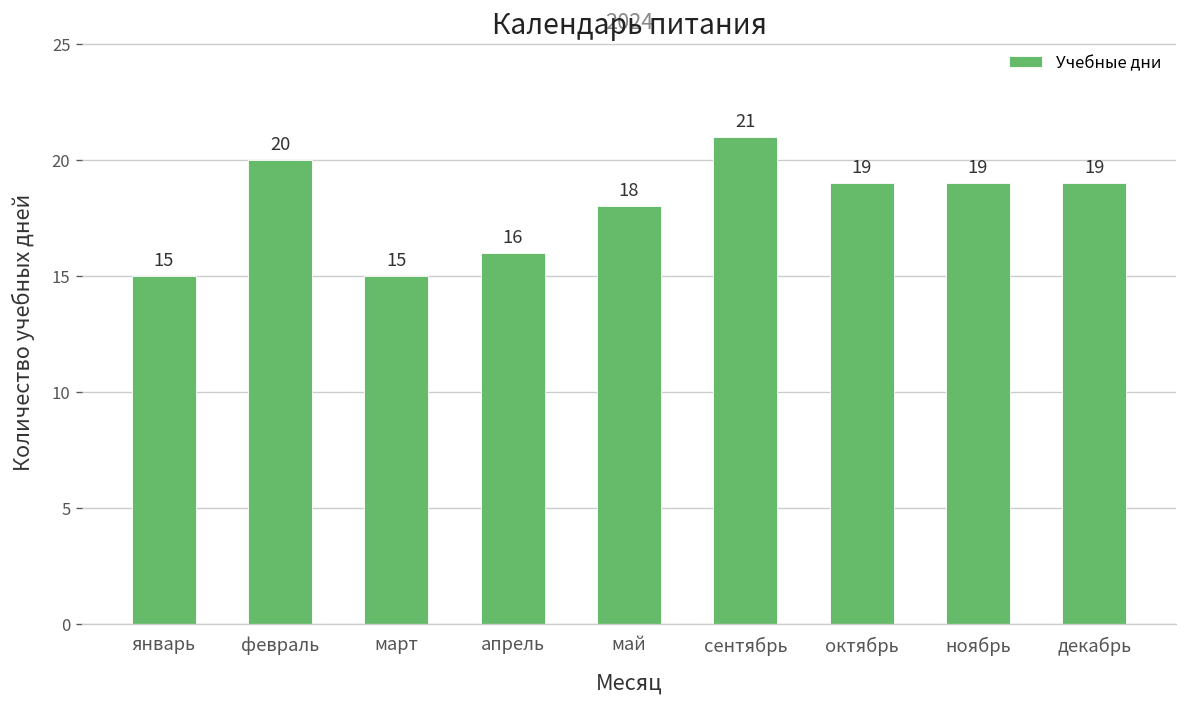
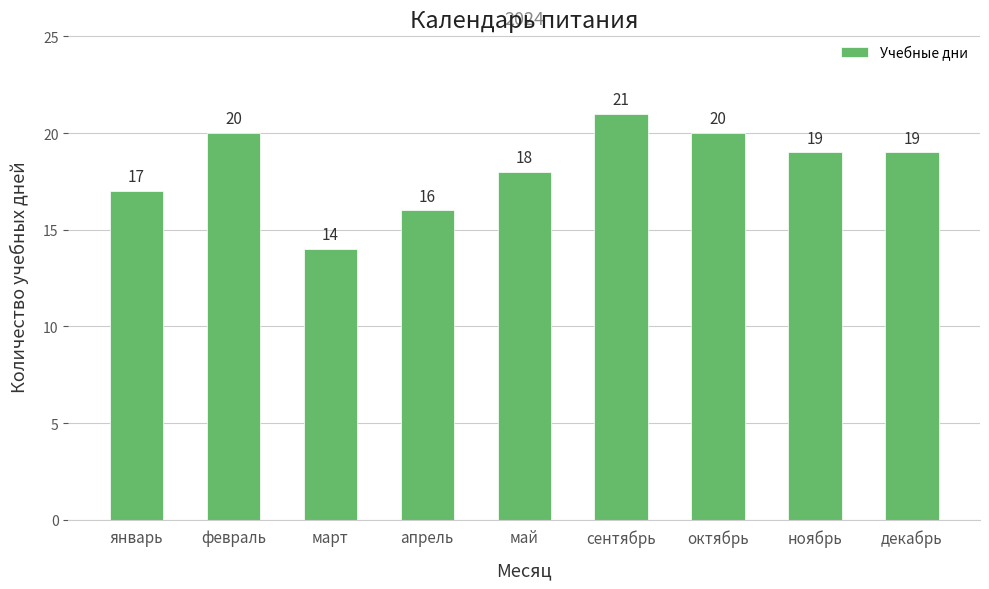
январь: 15 -> 17
март: 15 -> 14
октябрь: 19 -> 20
